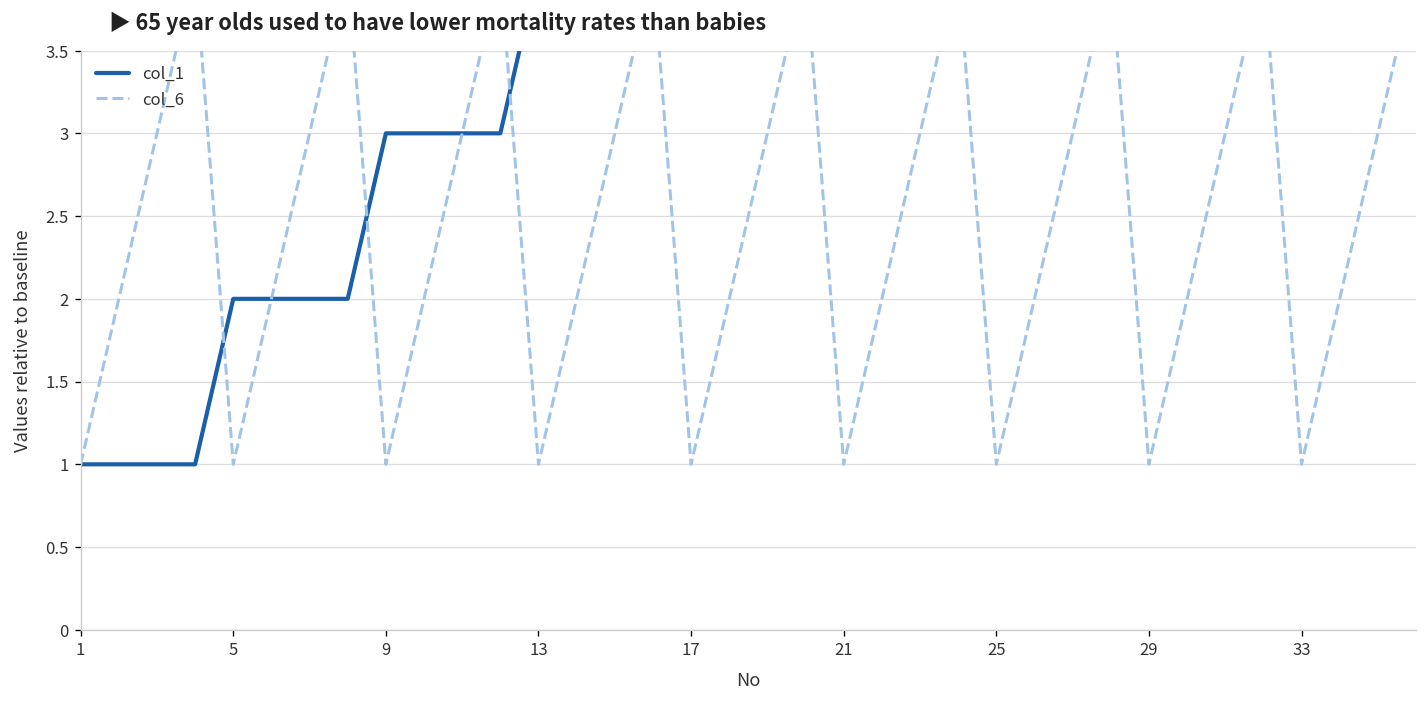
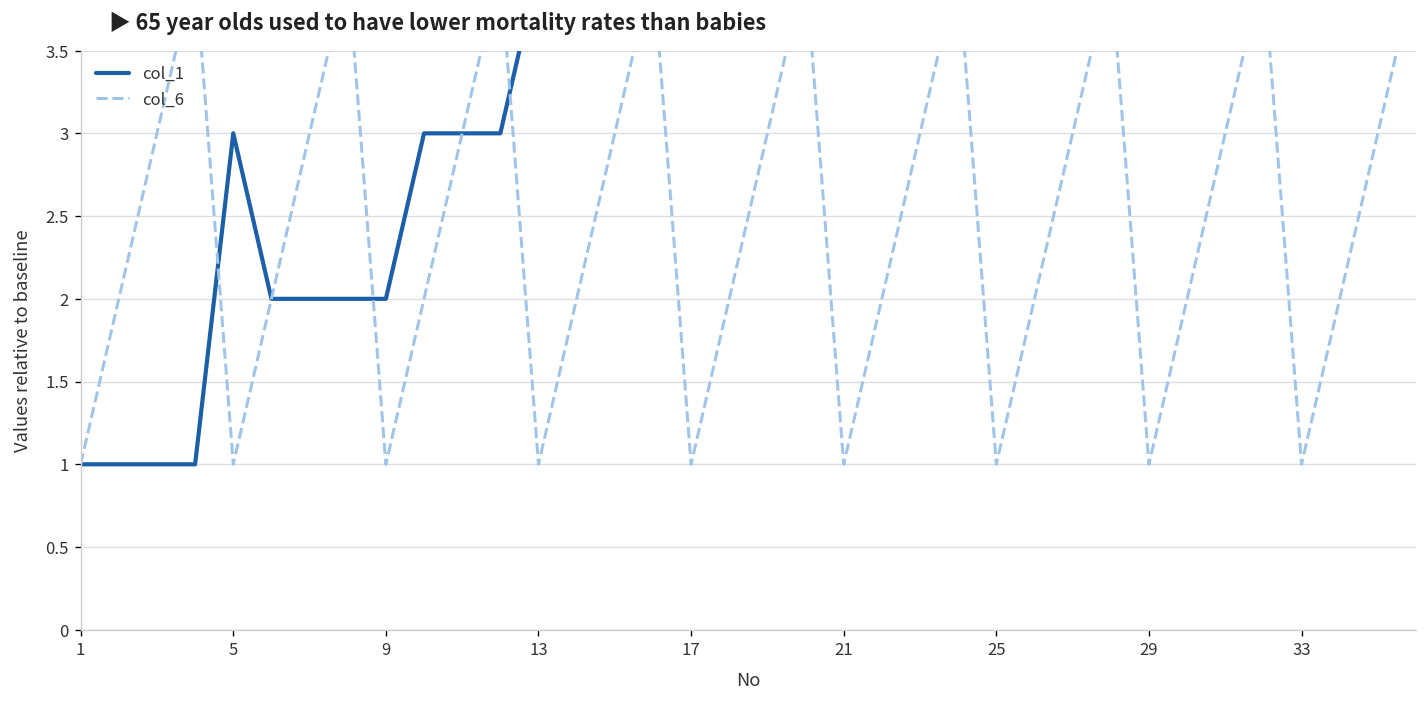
col_1, 5: 2 -> 3
col_1, 9: 3 -> 2
